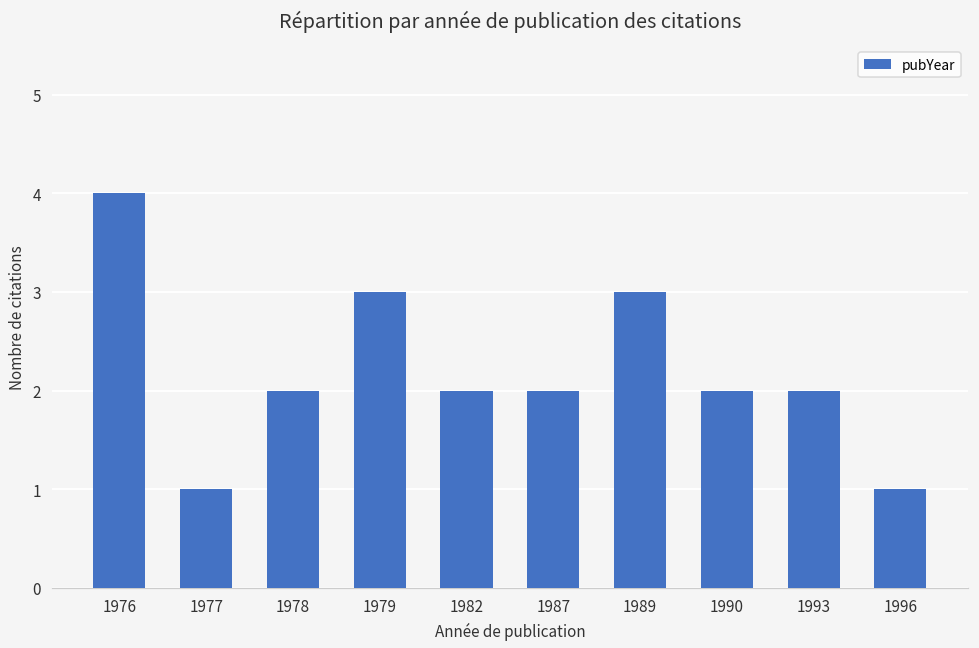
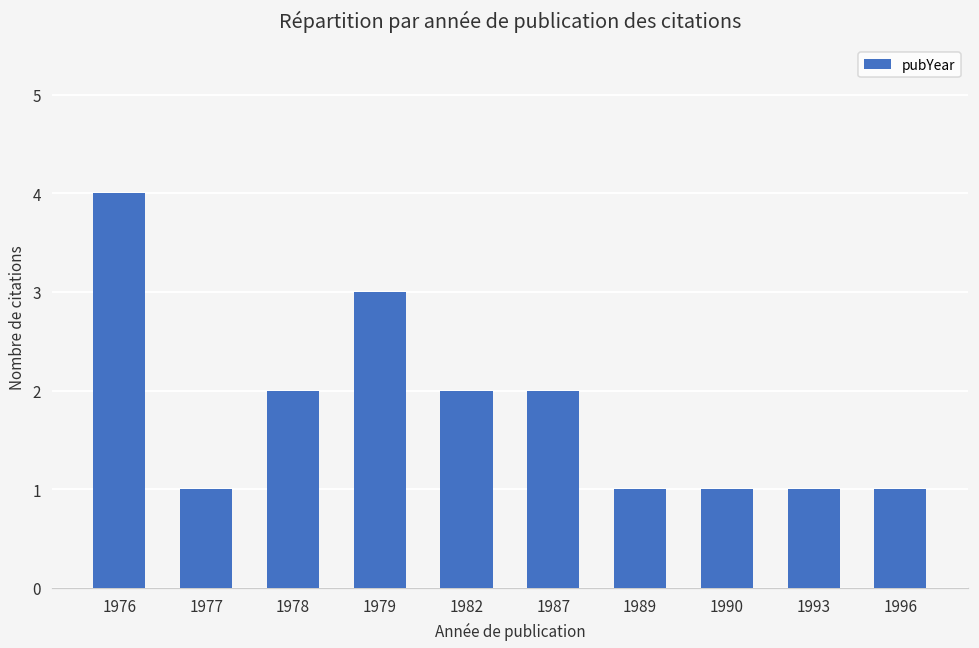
1989: 3 -> 1
1990: 2 -> 1
1993: 2 -> 1
